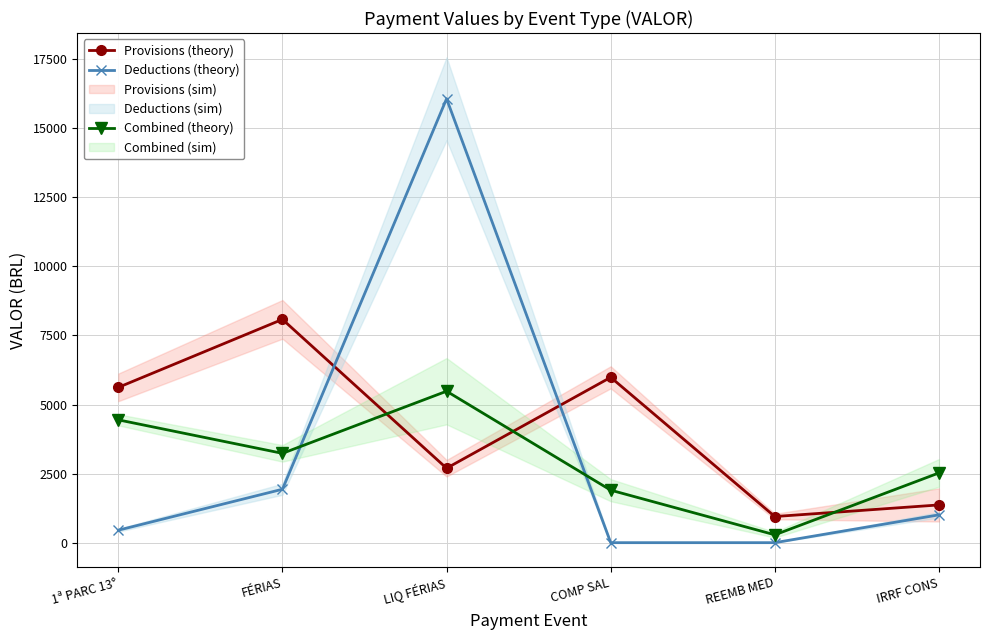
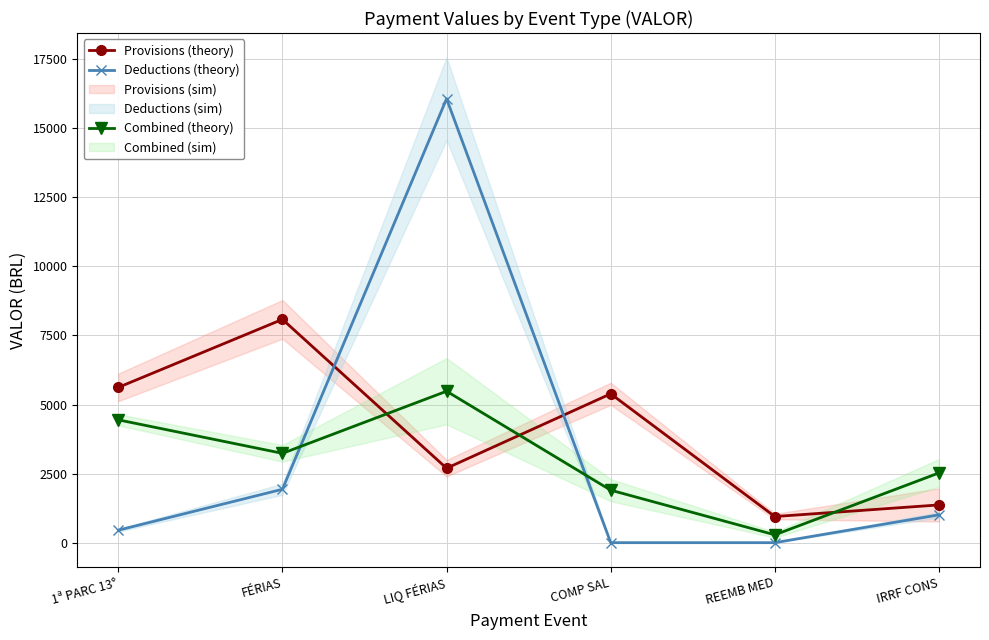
Provisions (theory), COMP SAL: 6000 -> 5400
